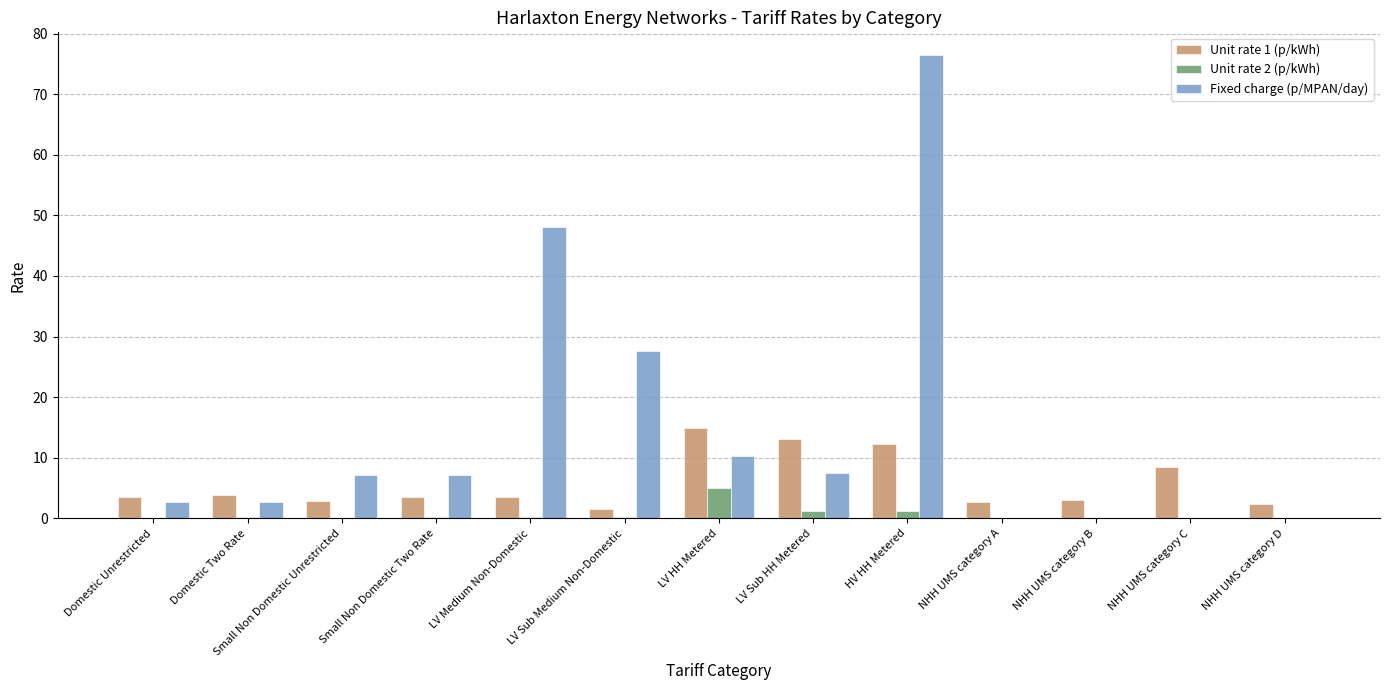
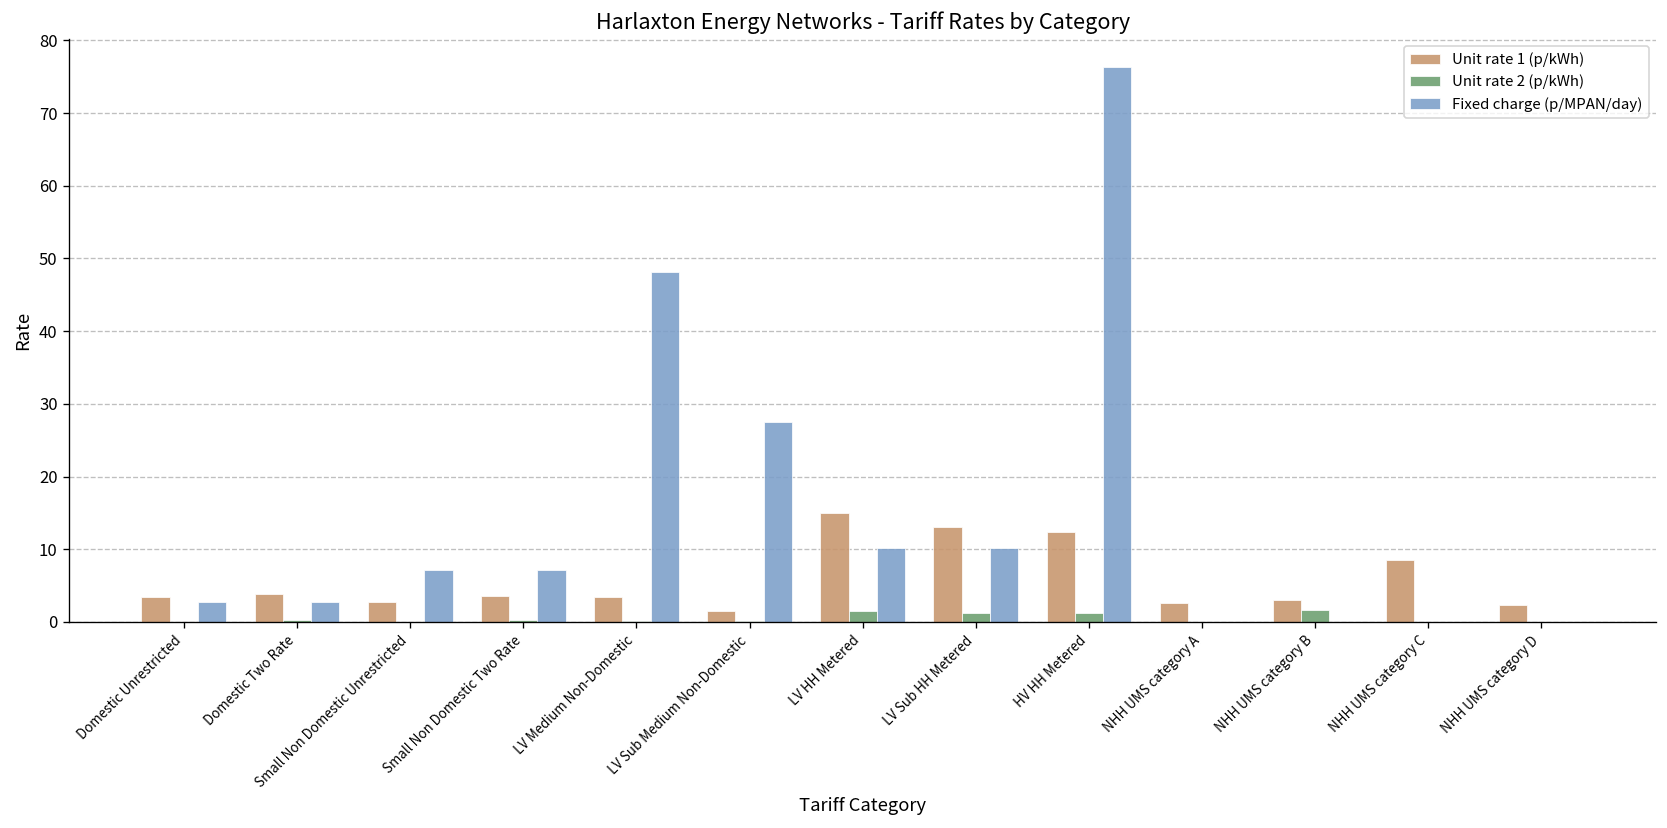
Unit rate 2 (p/kWh), LV HH Metered: 5 -> 2
Fixed charge (p/MPAN/day), LV Sub HH Metered: 8 -> 10
Unit rate 2 (p/kWh), NHH UMS category B: 0 -> 2
